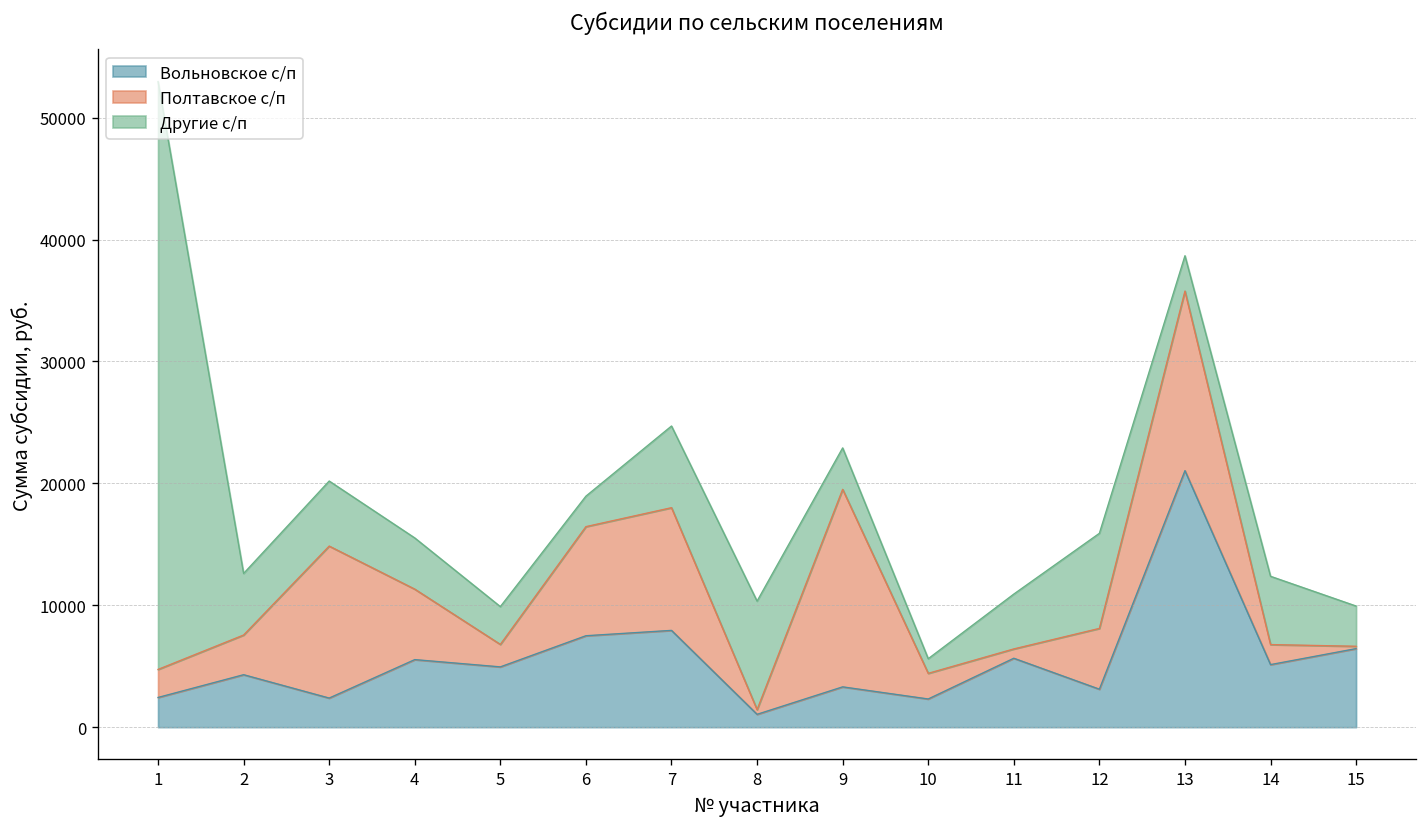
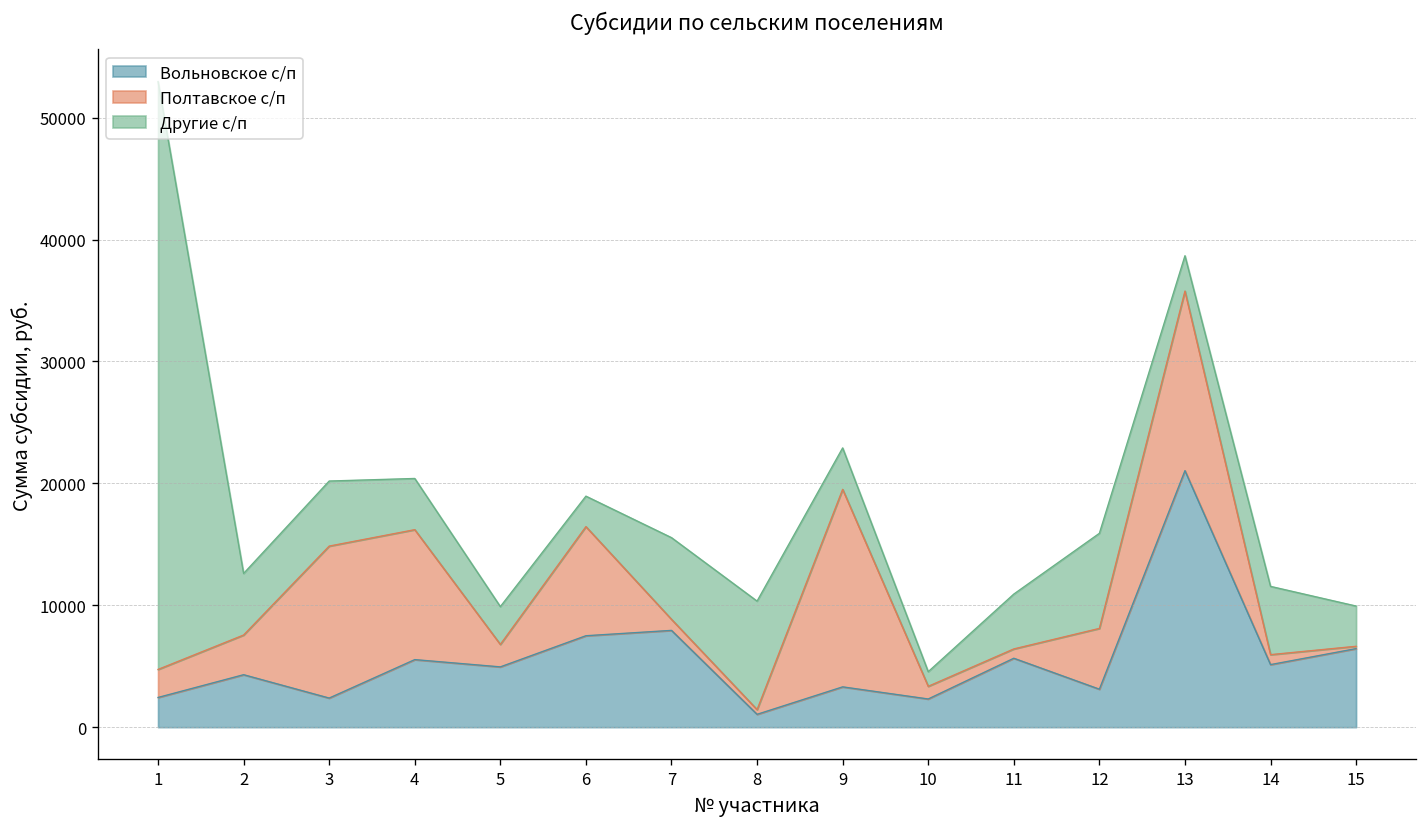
Полтавское с/п, 4: 5800 -> 10700
Полтавское с/п, 7: 10100 -> 900
Полтавское с/п, 10: 2100 -> 1000
Полтавское с/п, 14: 1600 -> 800
